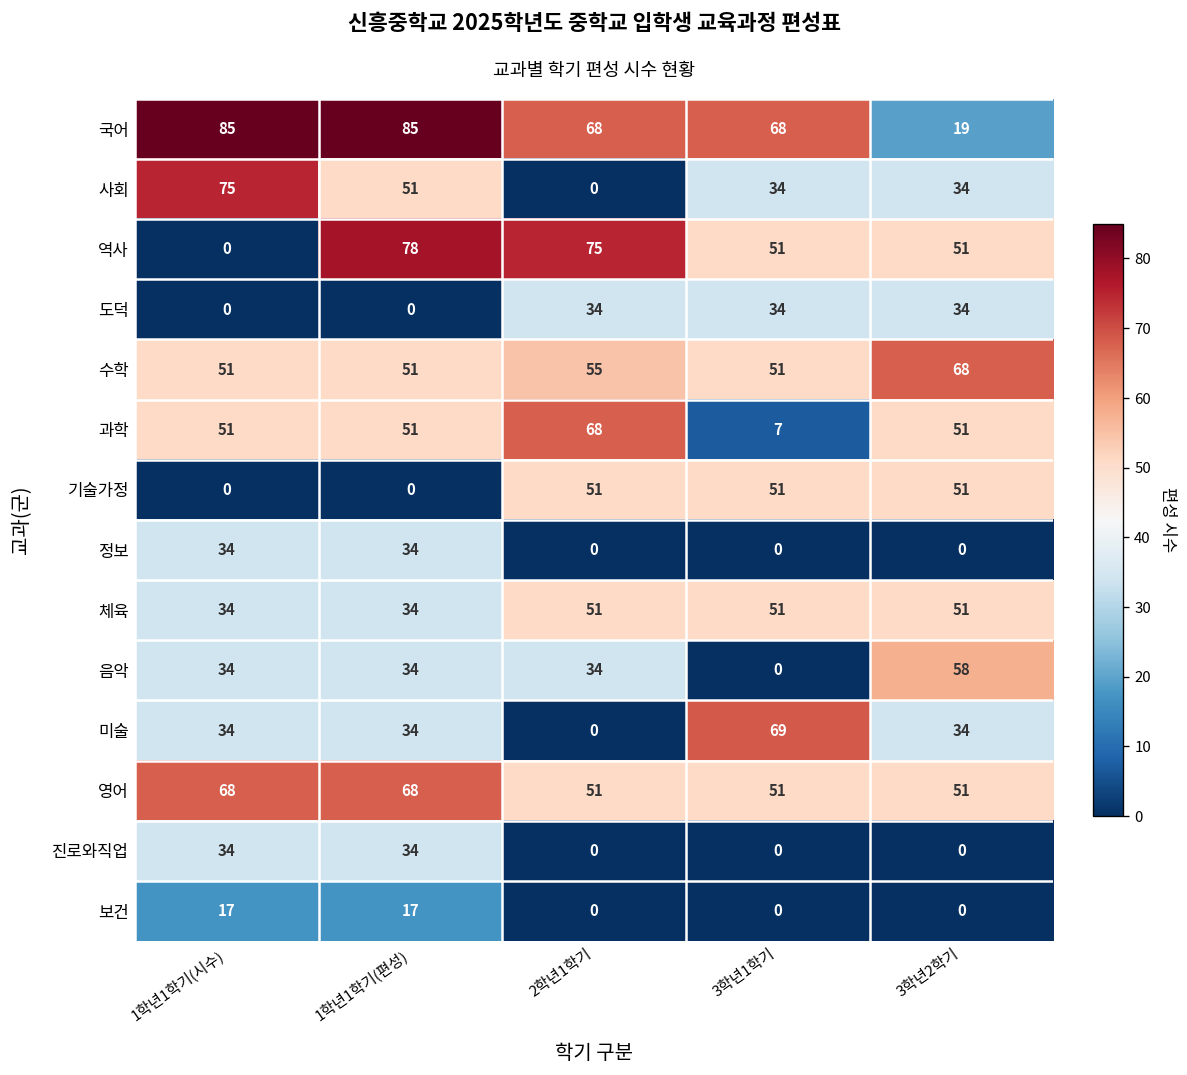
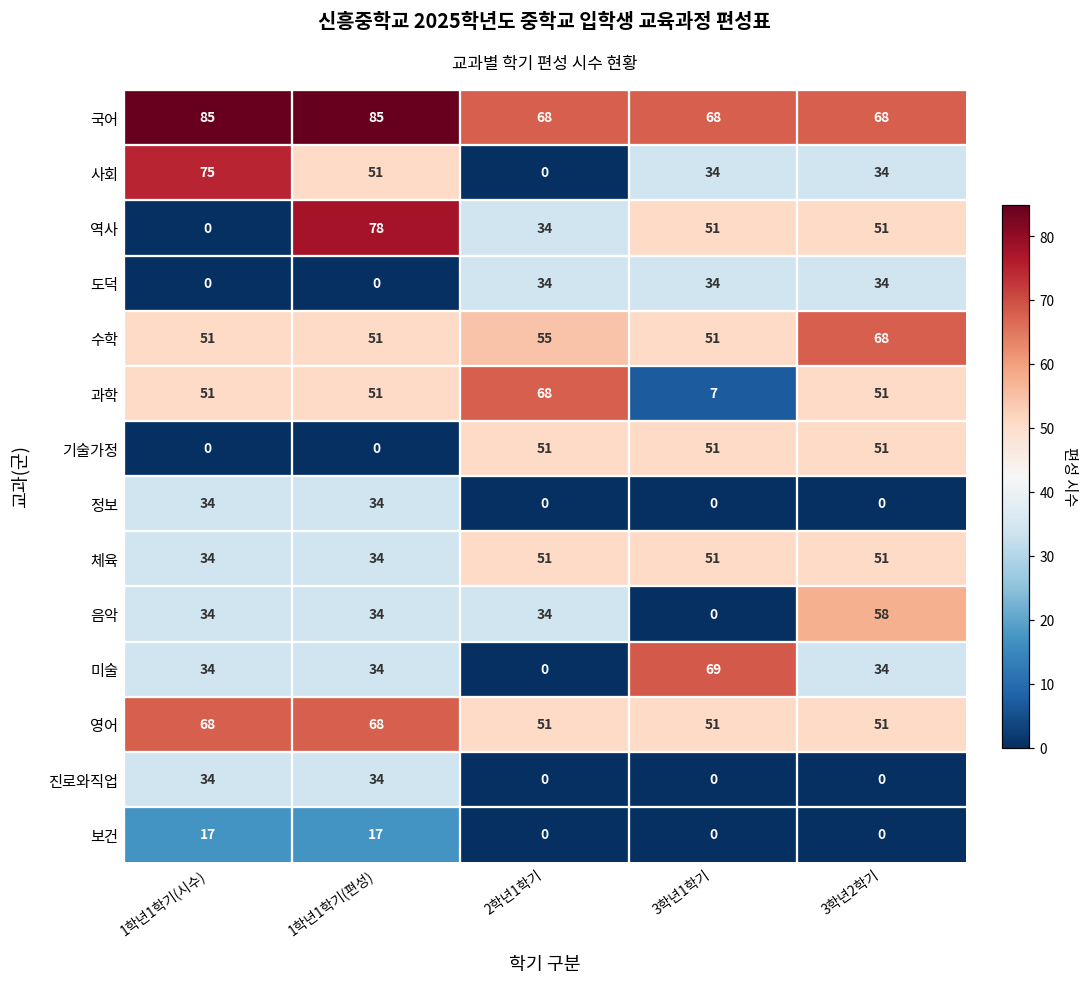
국어, 3학년2학기: 19 -> 68
역사, 2학년1학기: 75 -> 34
